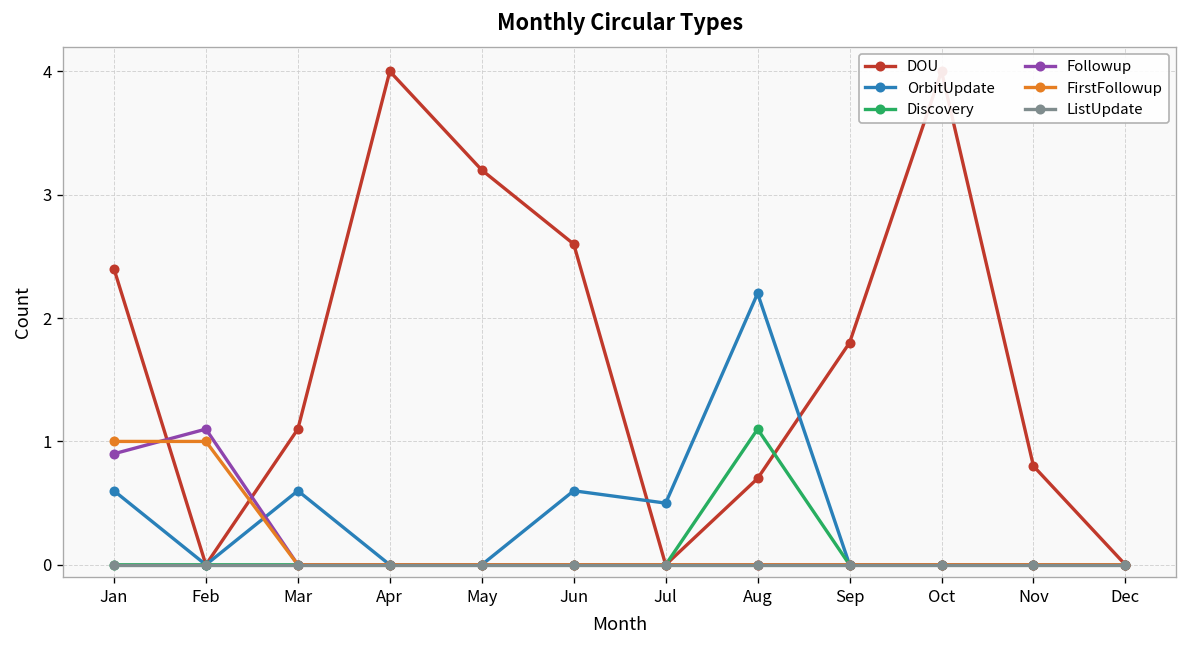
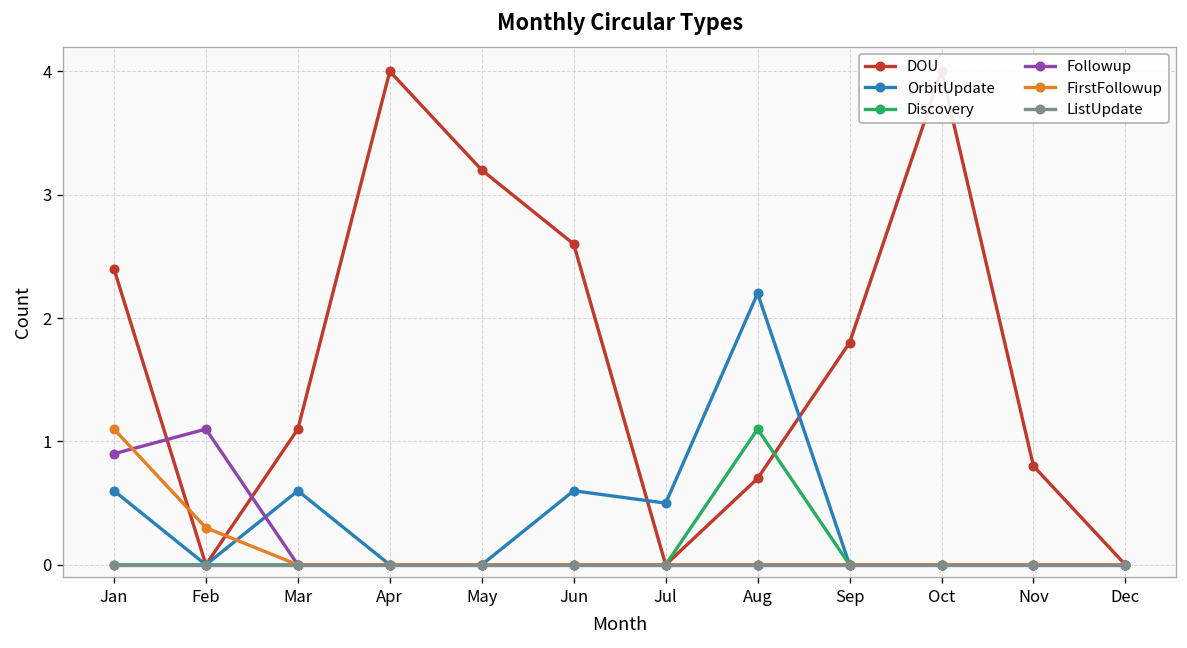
FirstFollowup, Jan: 1.0 -> 1.1
FirstFollowup, Feb: 1.0 -> 0.3
